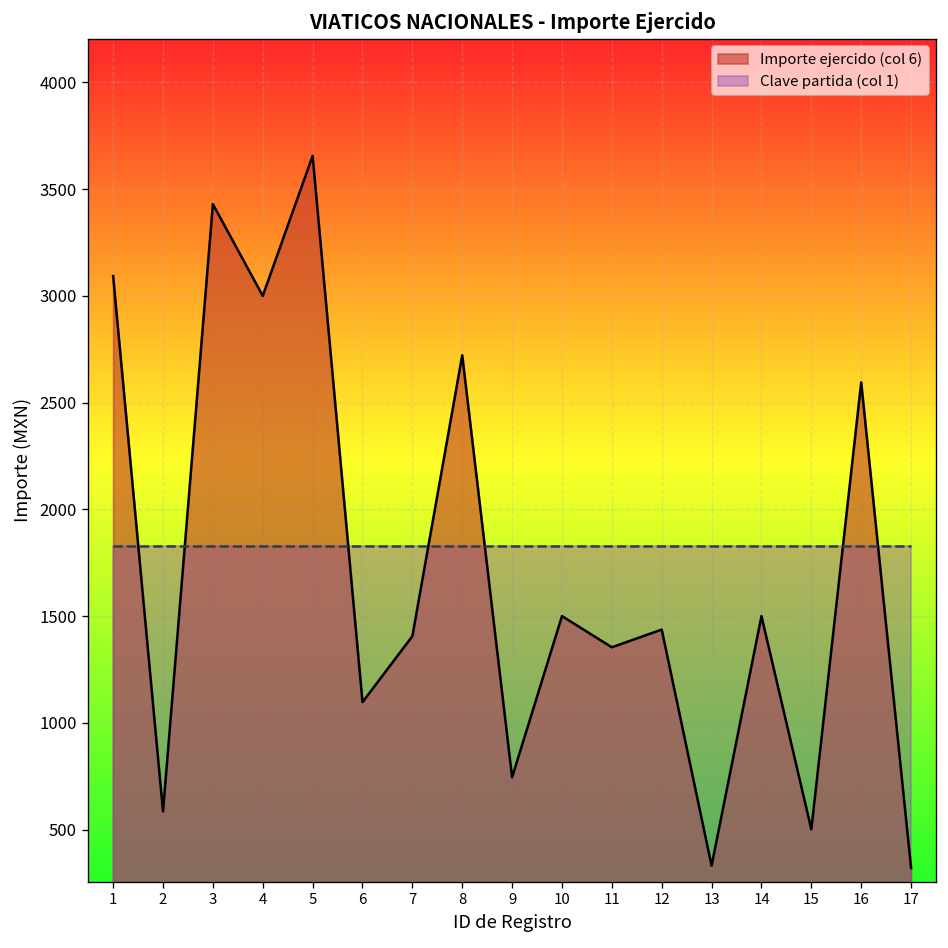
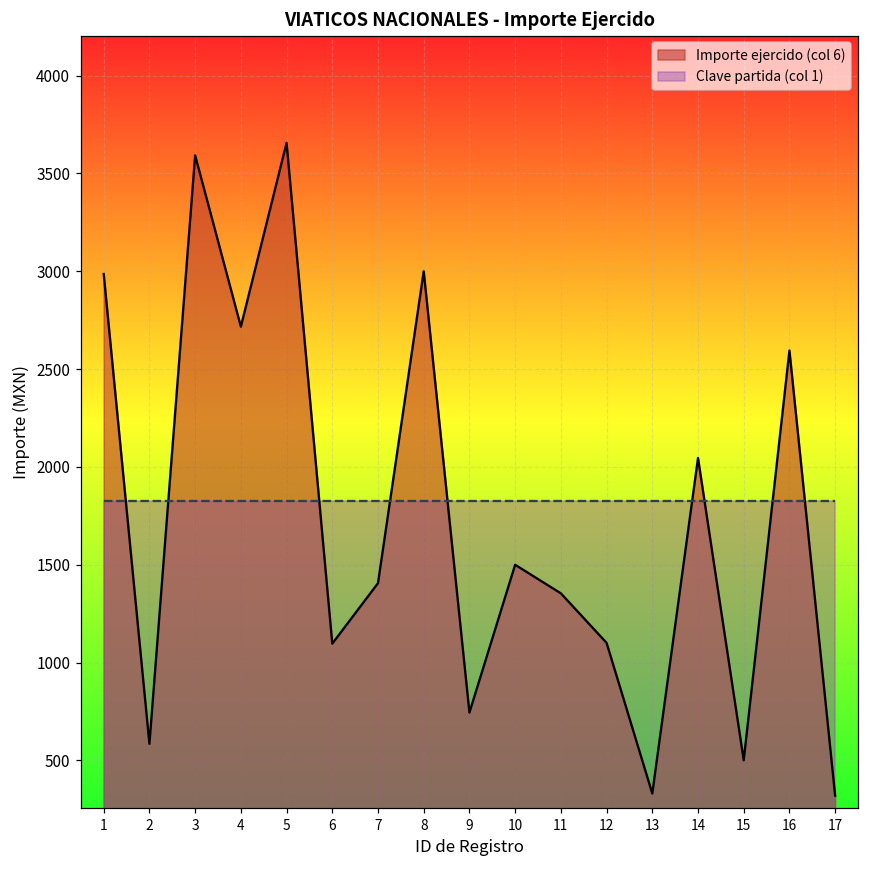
Importe ejercido (col 6), 1: 3090 -> 2990
Importe ejercido (col 6), 3: 3430 -> 3590
Importe ejercido (col 6), 4: 3000 -> 2720
Importe ejercido (col 6), 8: 2720 -> 3000
Importe ejercido (col 6), 12: 1440 -> 1100
Importe ejercido (col 6), 14: 1500 -> 2050
